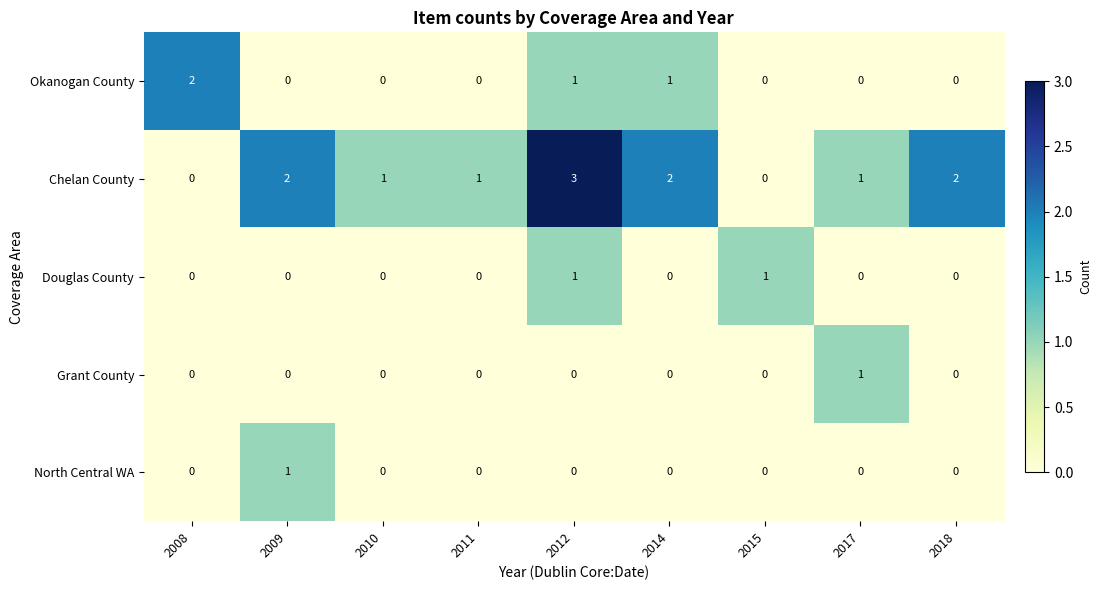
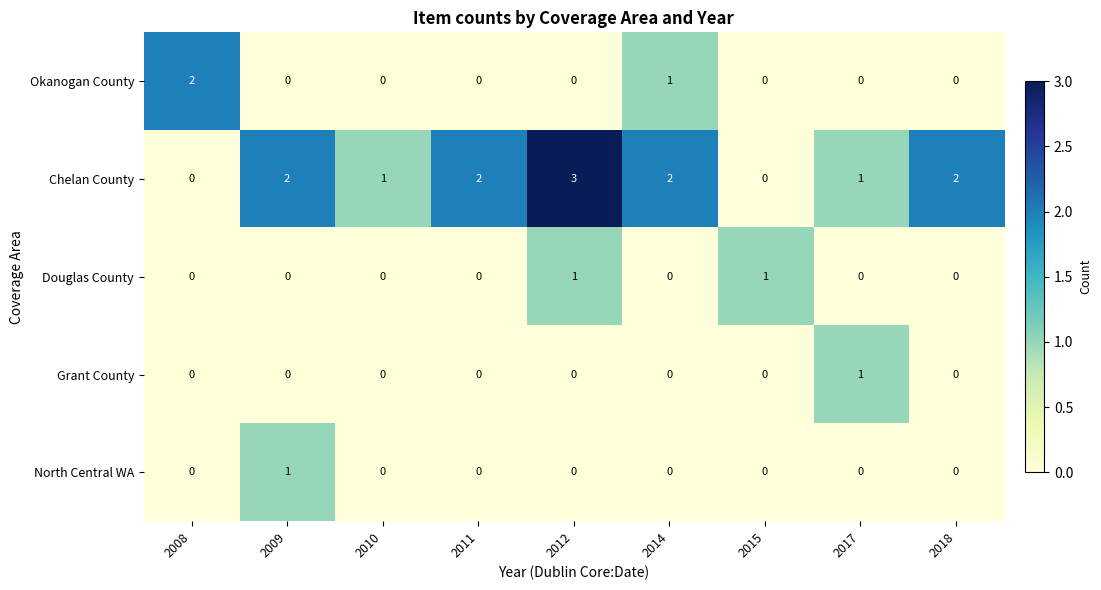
Okanogan County, 2012: 1 -> 0
Chelan County, 2011: 1 -> 2
